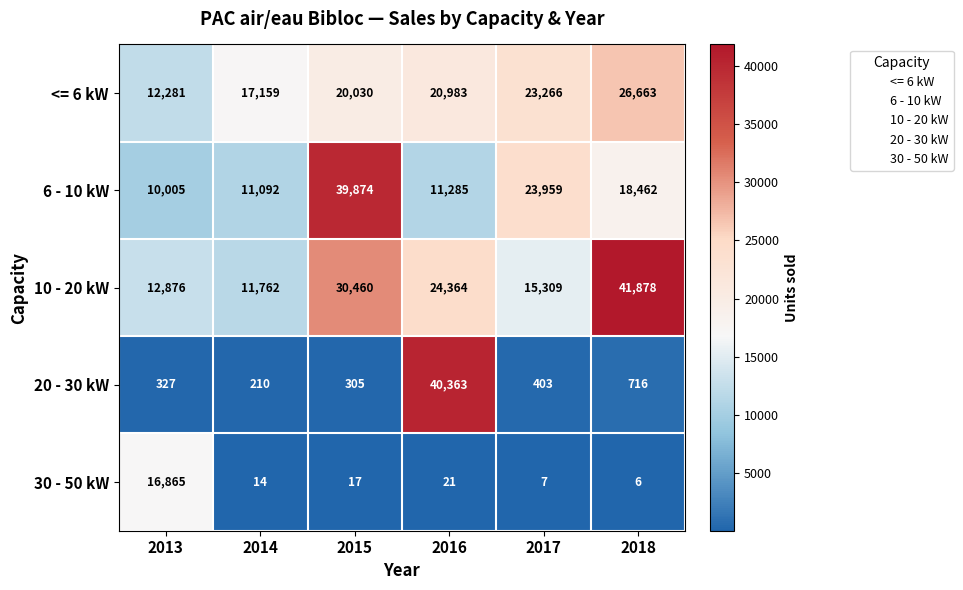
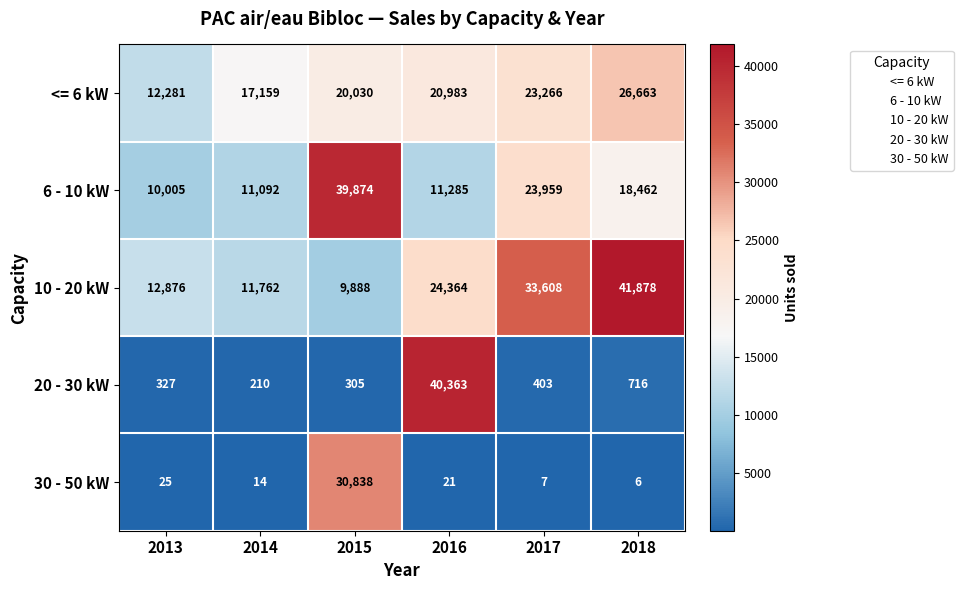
10 - 20 kW, 2015: 30,460 -> 9,888
10 - 20 kW, 2017: 15,309 -> 33,608
30 - 50 kW, 2013: 16,865 -> 25
30 - 50 kW, 2015: 17 -> 30,838
